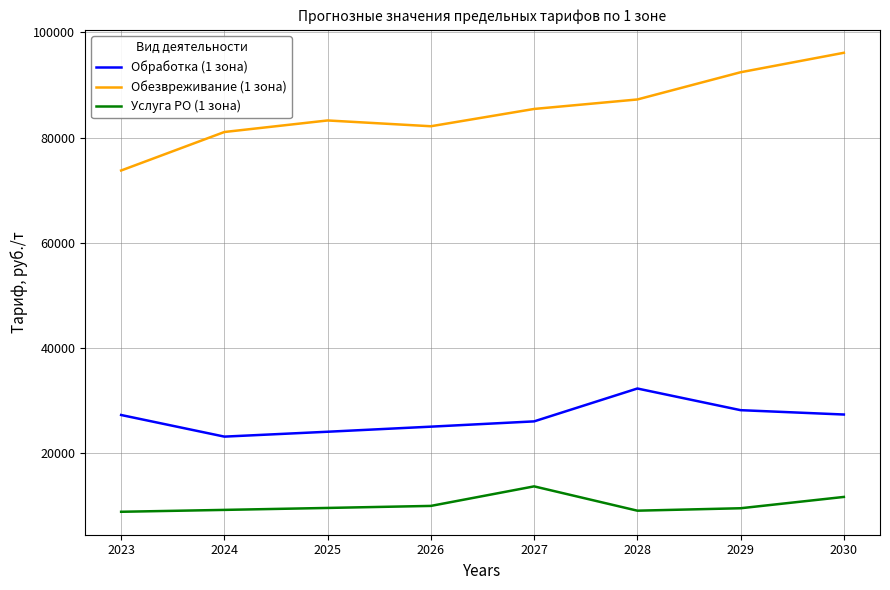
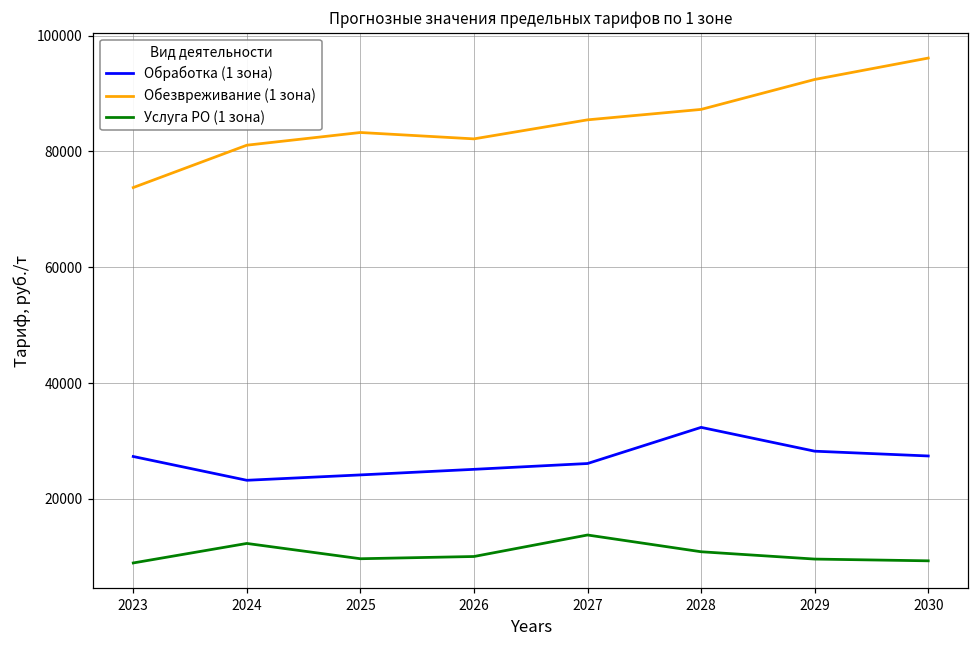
Услуга РО (1 зона), 2024: 9000 -> 12000
Услуга РО (1 зона), 2028: 9000 -> 11000
Услуга РО (1 зона), 2030: 12000 -> 9000
